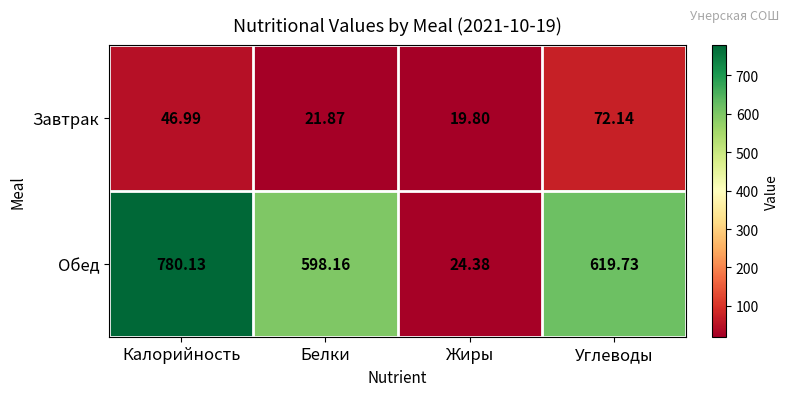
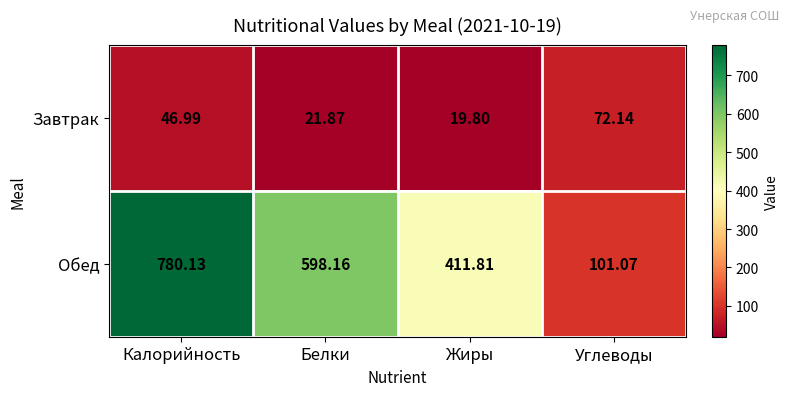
Обед, Жиры: 24.38 -> 411.81
Обед, Углеводы: 619.73 -> 101.07
